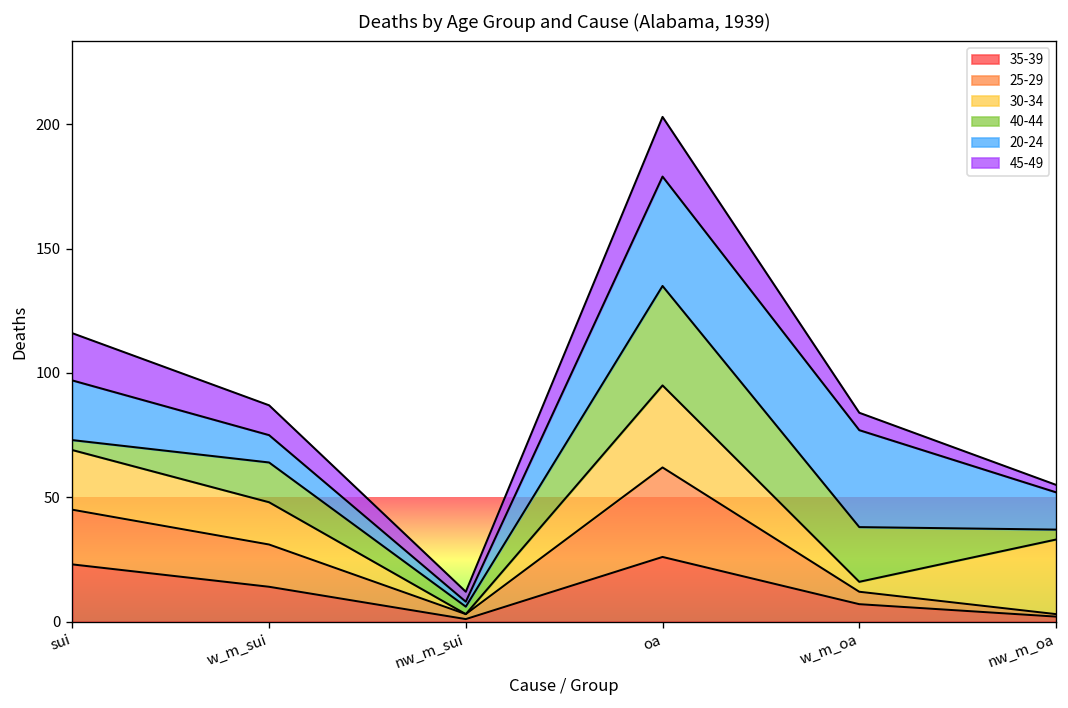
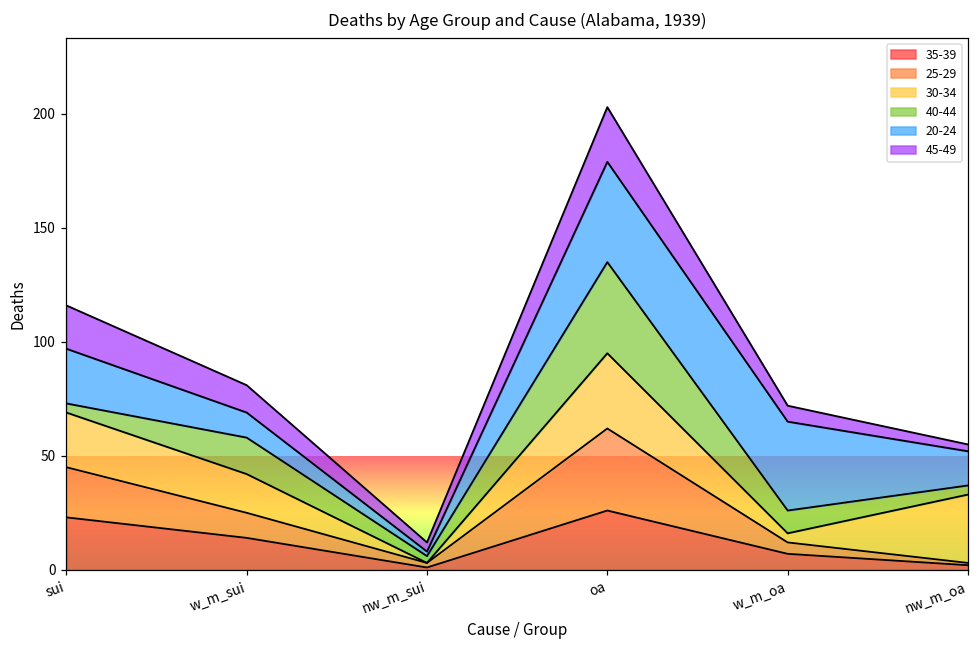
25-29, w_m_sui: 17 -> 11
40-44, w_m_oa: 22 -> 10
